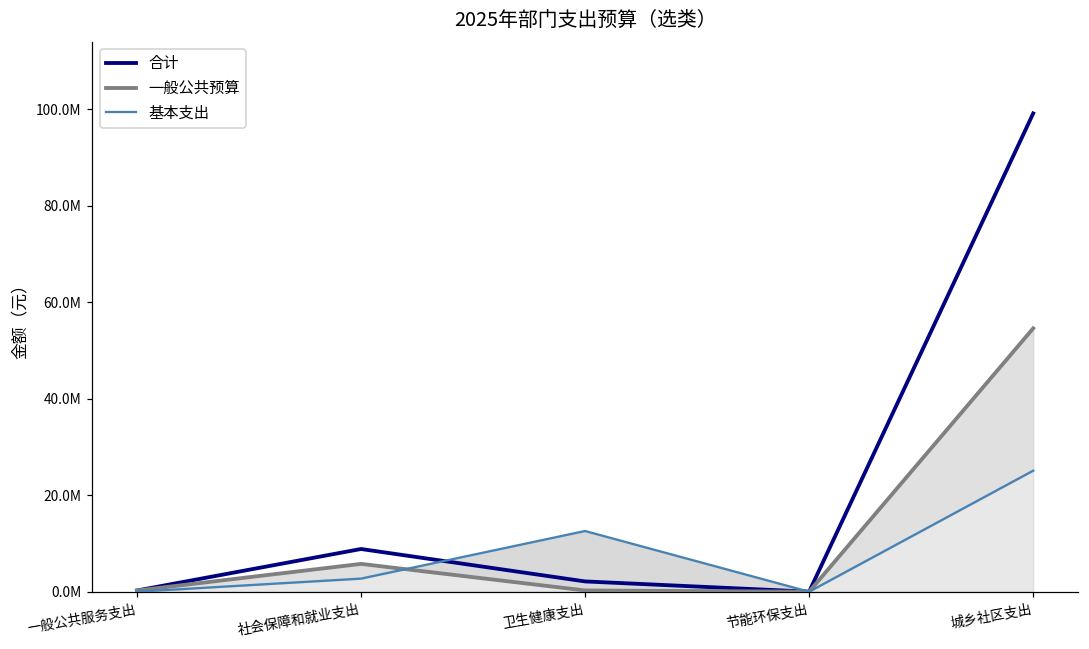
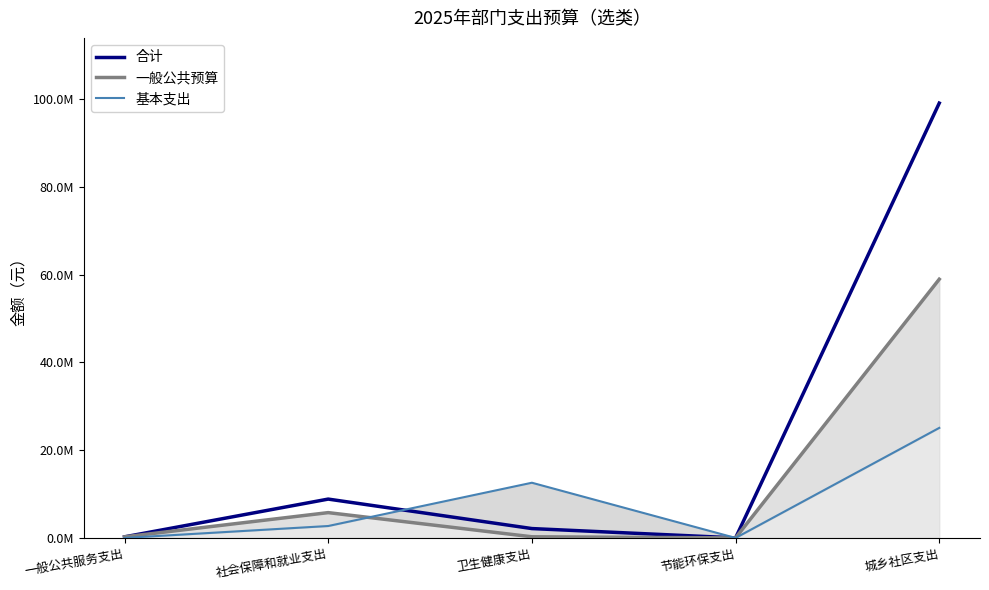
一般公共预算, 城乡社区支出: 55000000 -> 59000000
